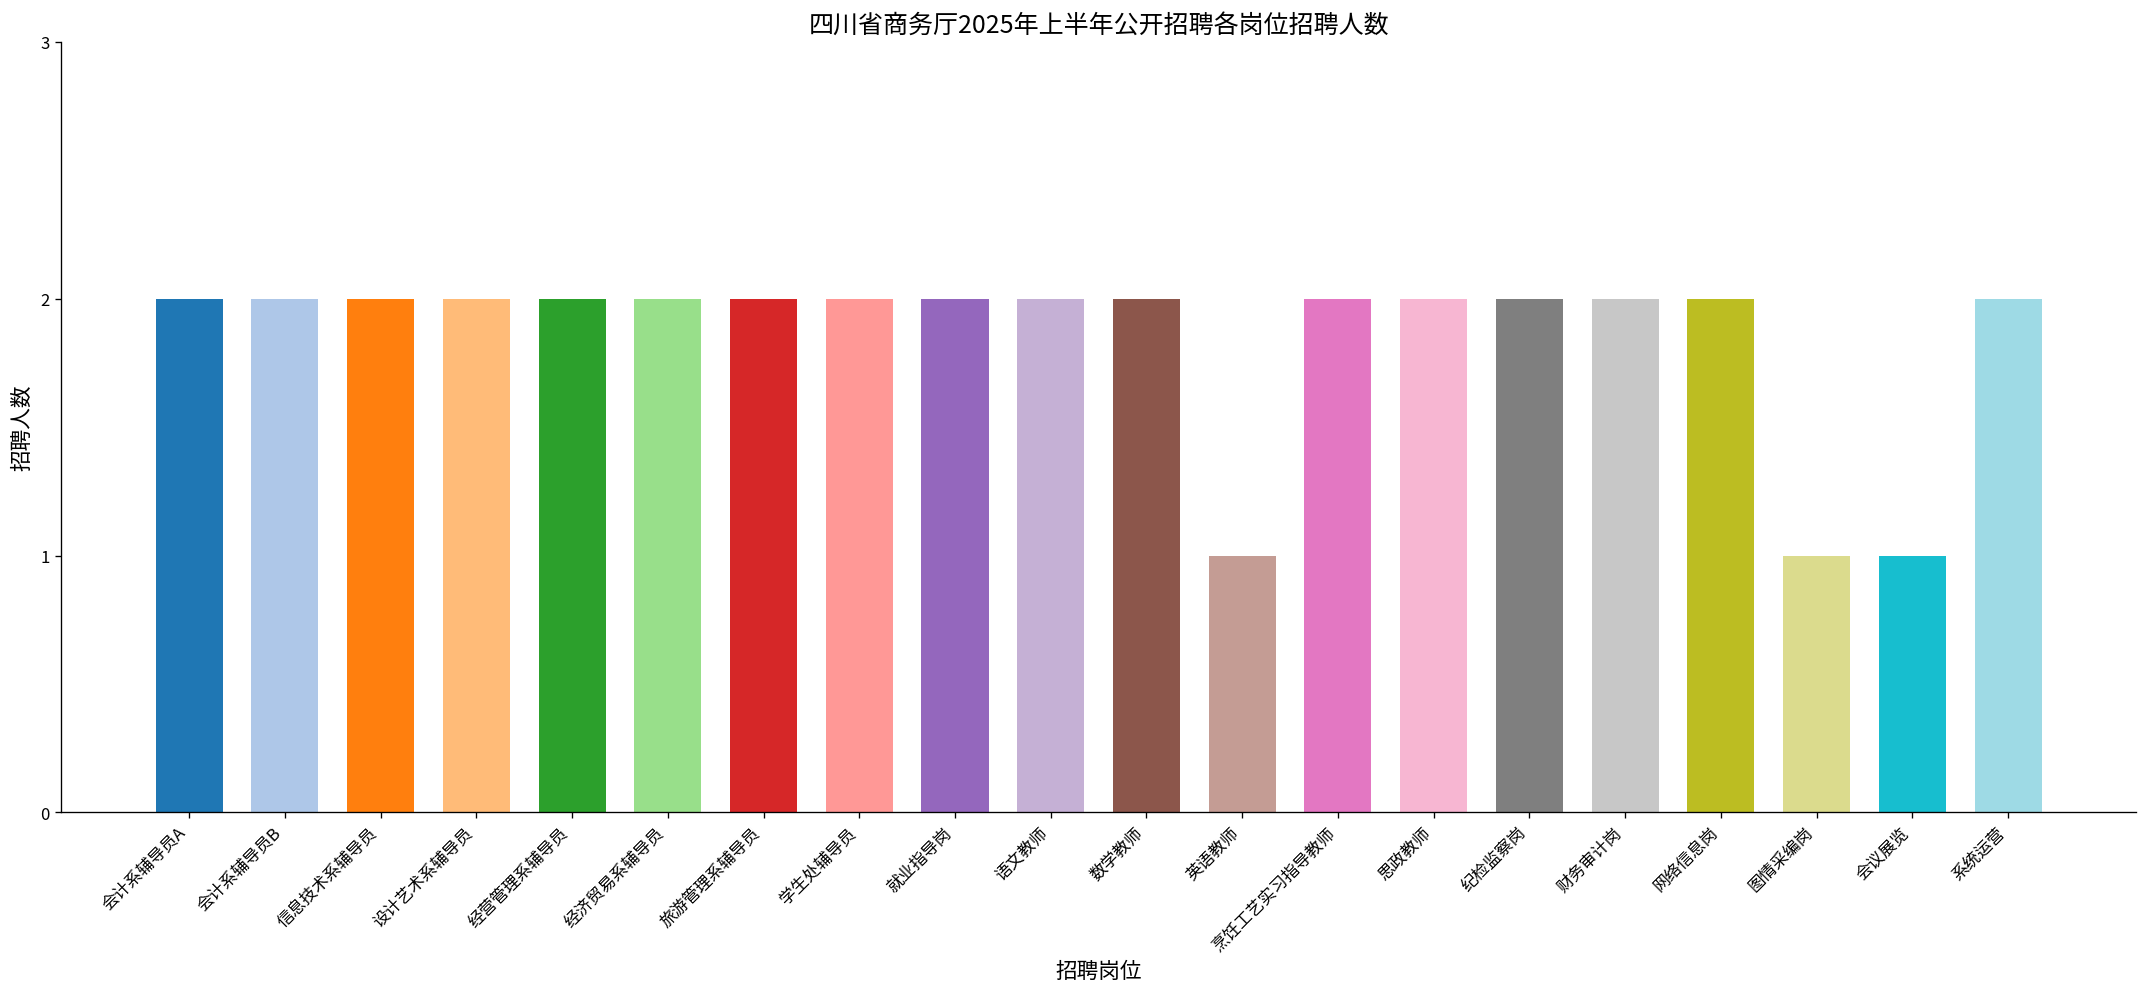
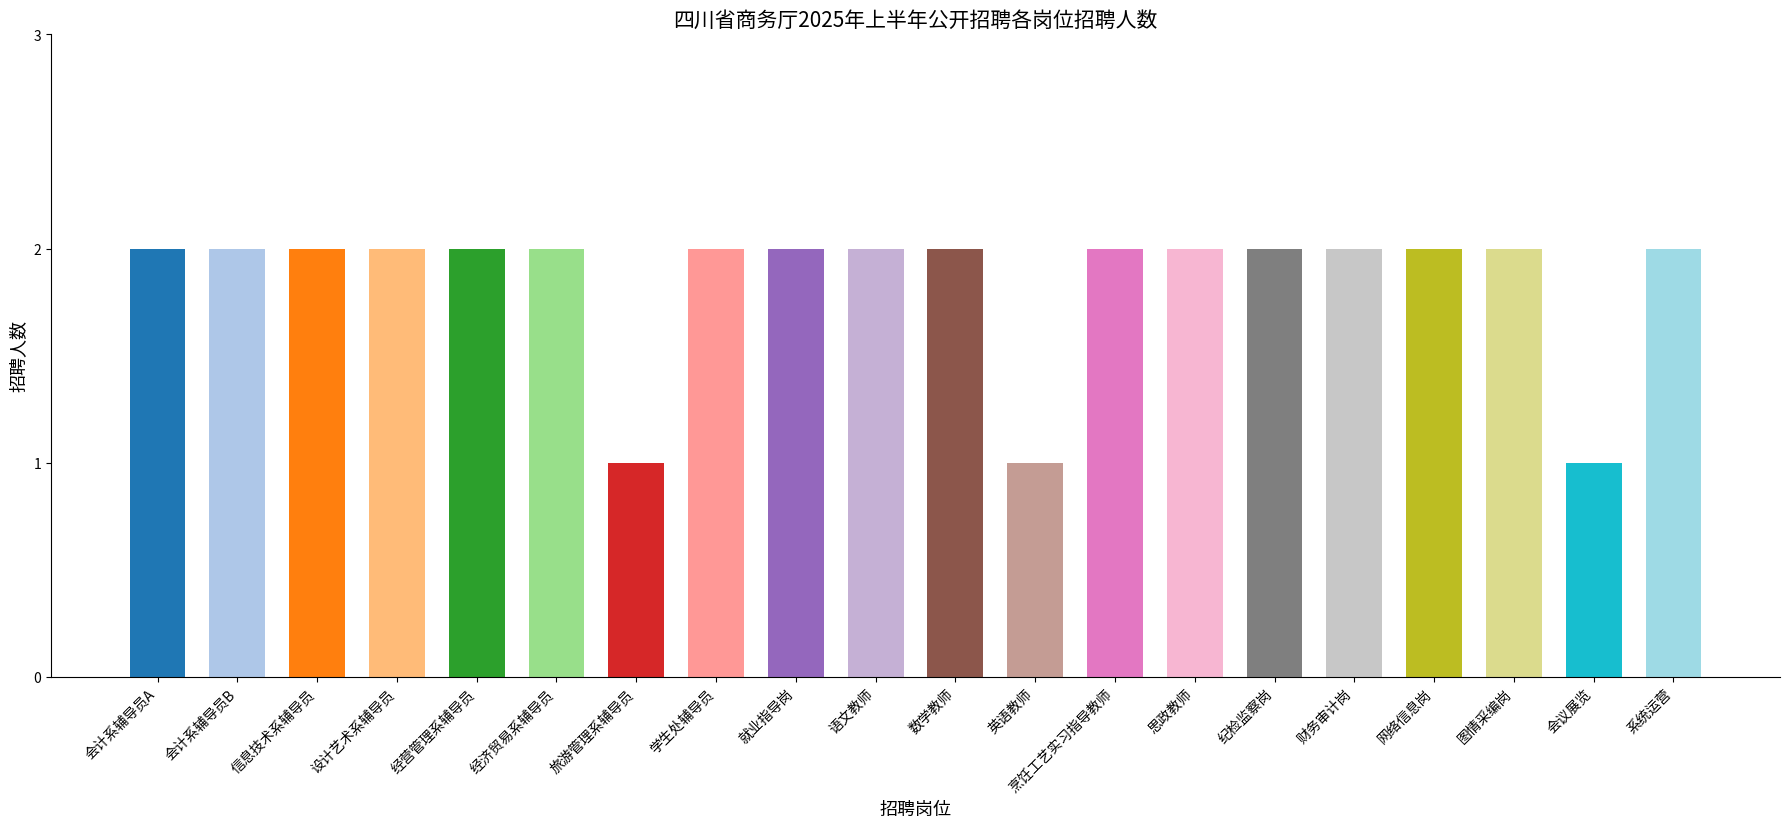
旅游管理系辅导员: 2 -> 1
图情采编岗: 1 -> 2
